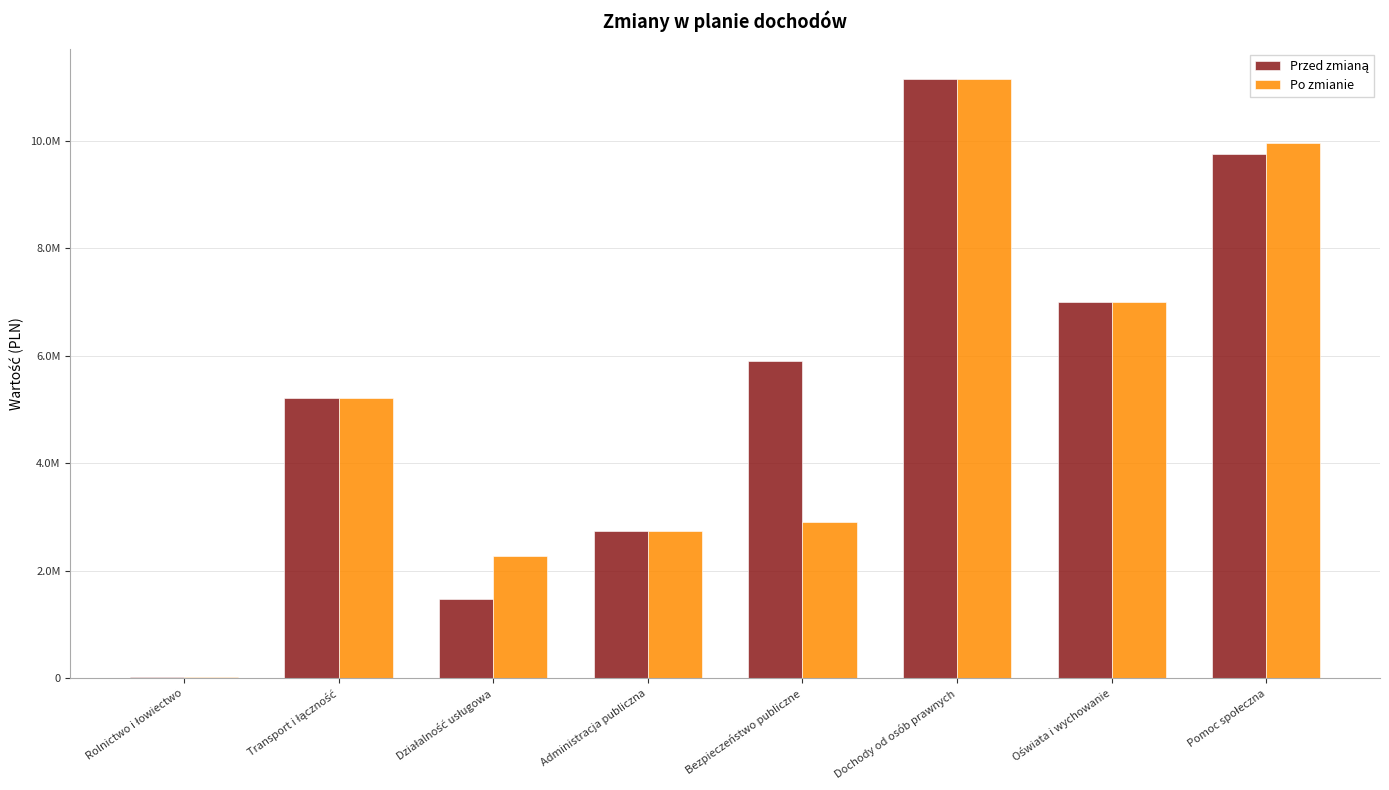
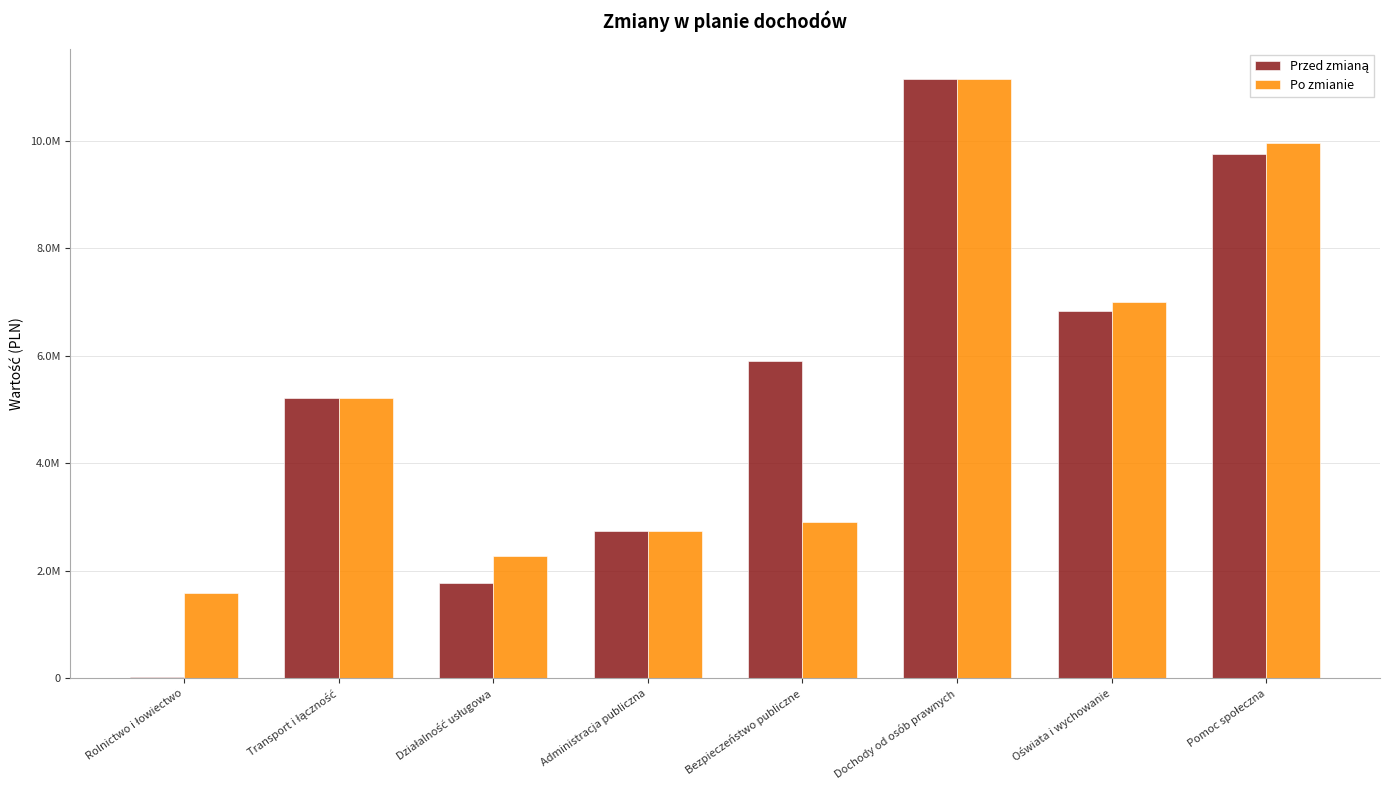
Po zmianie, Rolnictwo i łowiectwo: 0 -> 1600000
Przed zmianą, Działalność usługowa: 1500000 -> 1800000
Przed zmianą, Oświata i wychowanie: 7000000 -> 6800000
